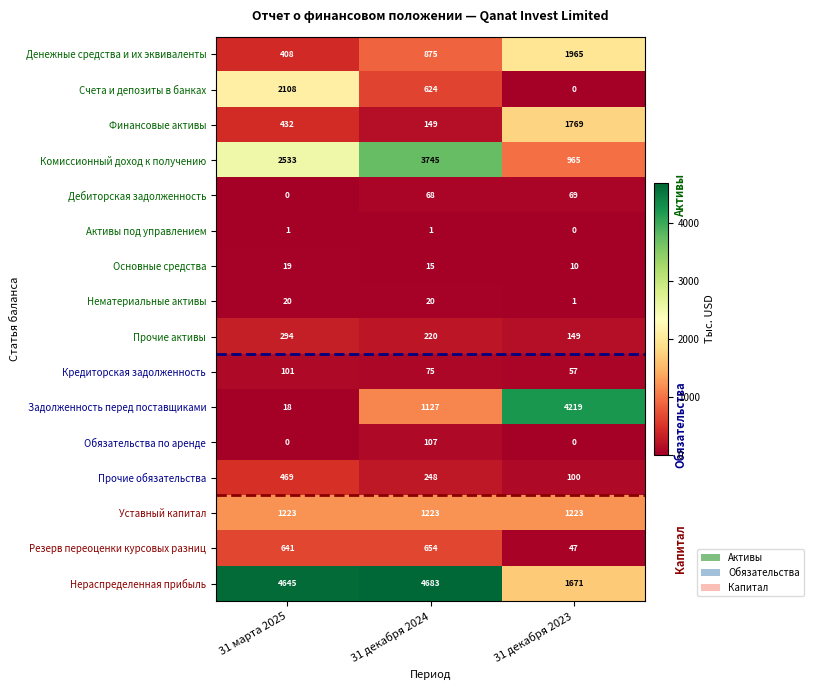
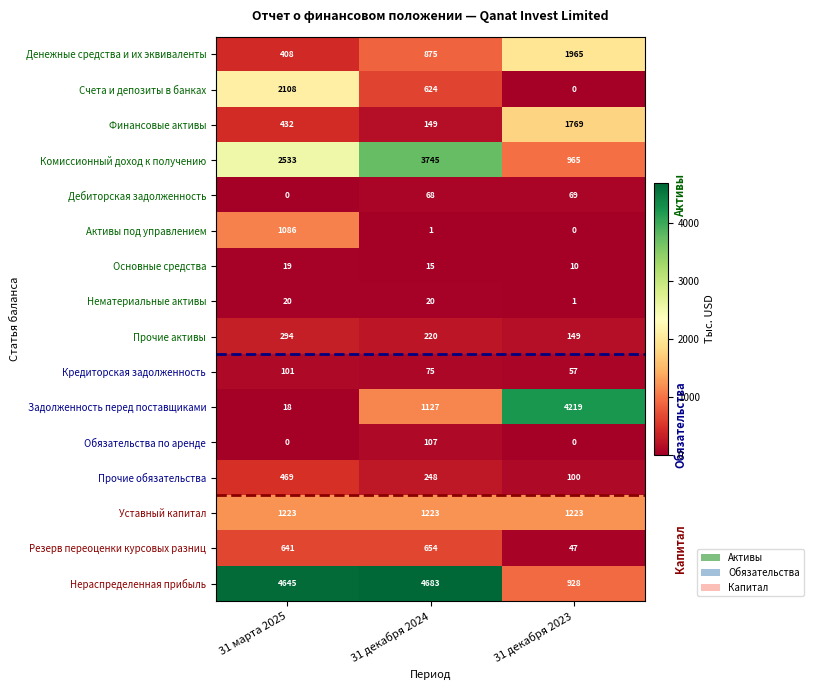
Активы под управлением, 31 марта 2025: 1 -> 1086
Нераспределенная прибыль, 31 декабря 2023: 1671 -> 928
